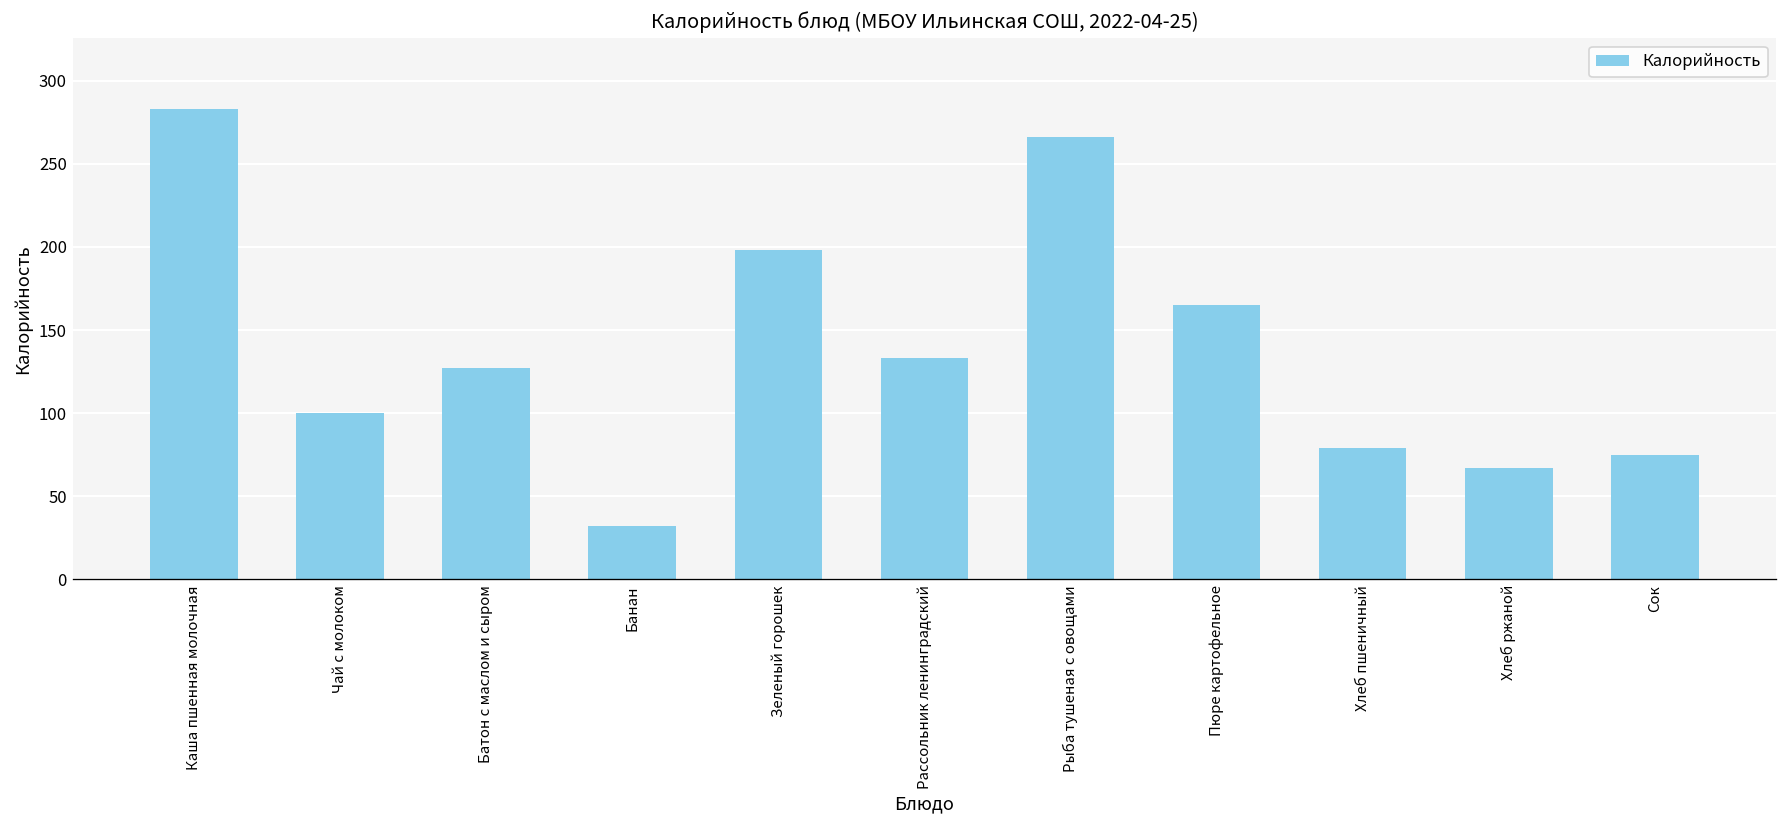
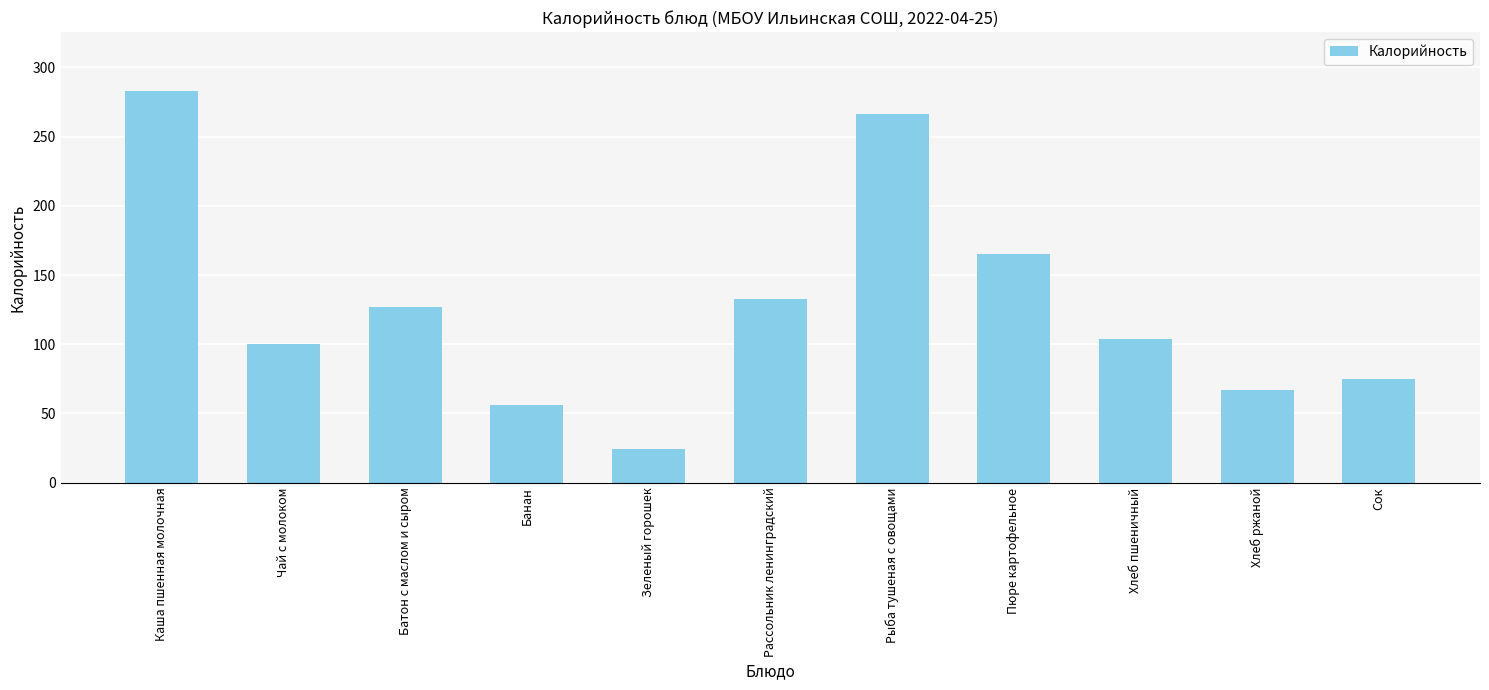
Банан: 32 -> 56
Зеленый горошек: 198 -> 24
Хлеб пшеничный: 79 -> 104
